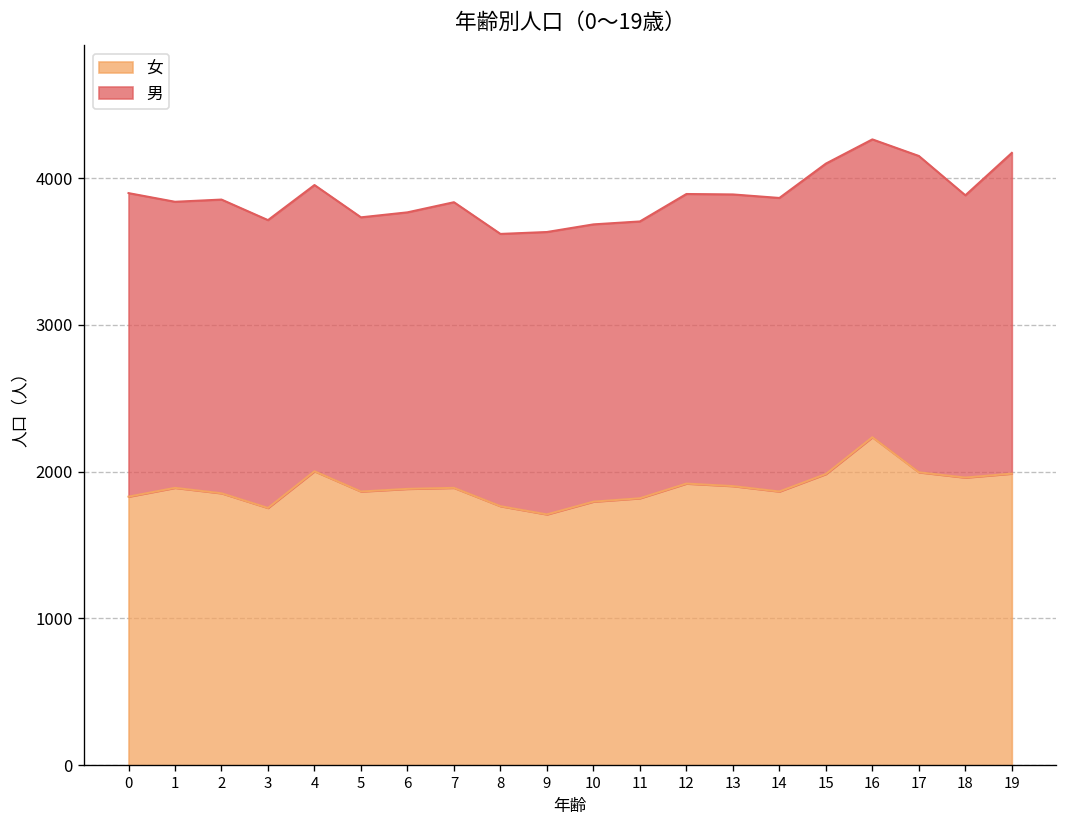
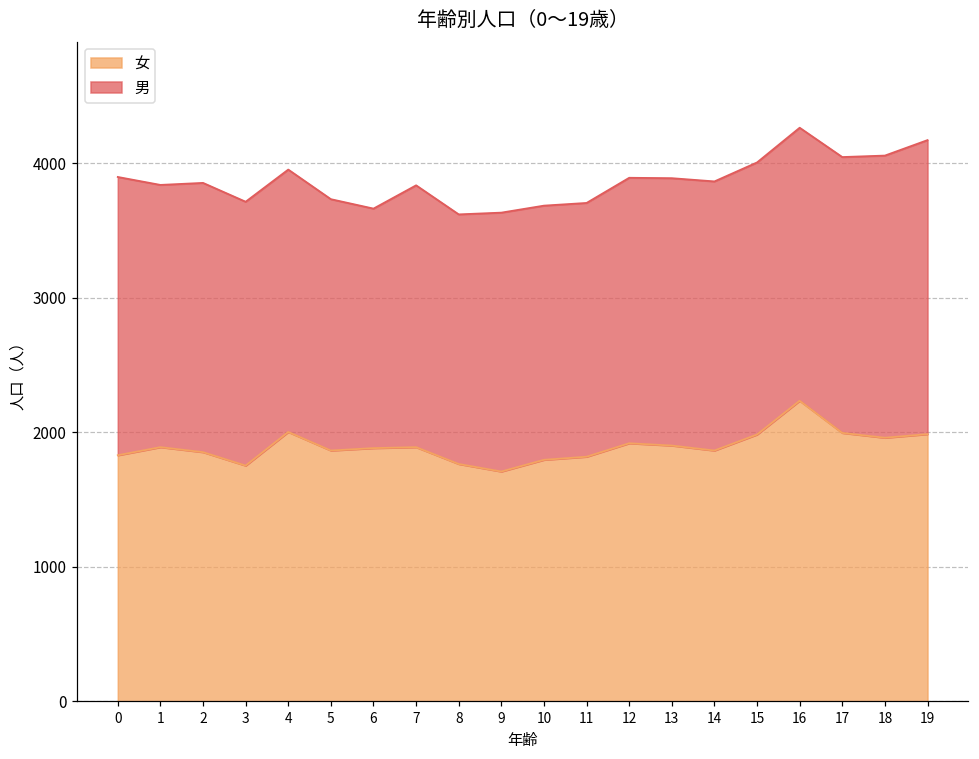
男, 6: 1880 -> 1780
男, 15: 2120 -> 2020
男, 17: 2160 -> 2050
男, 18: 1920 -> 2100
